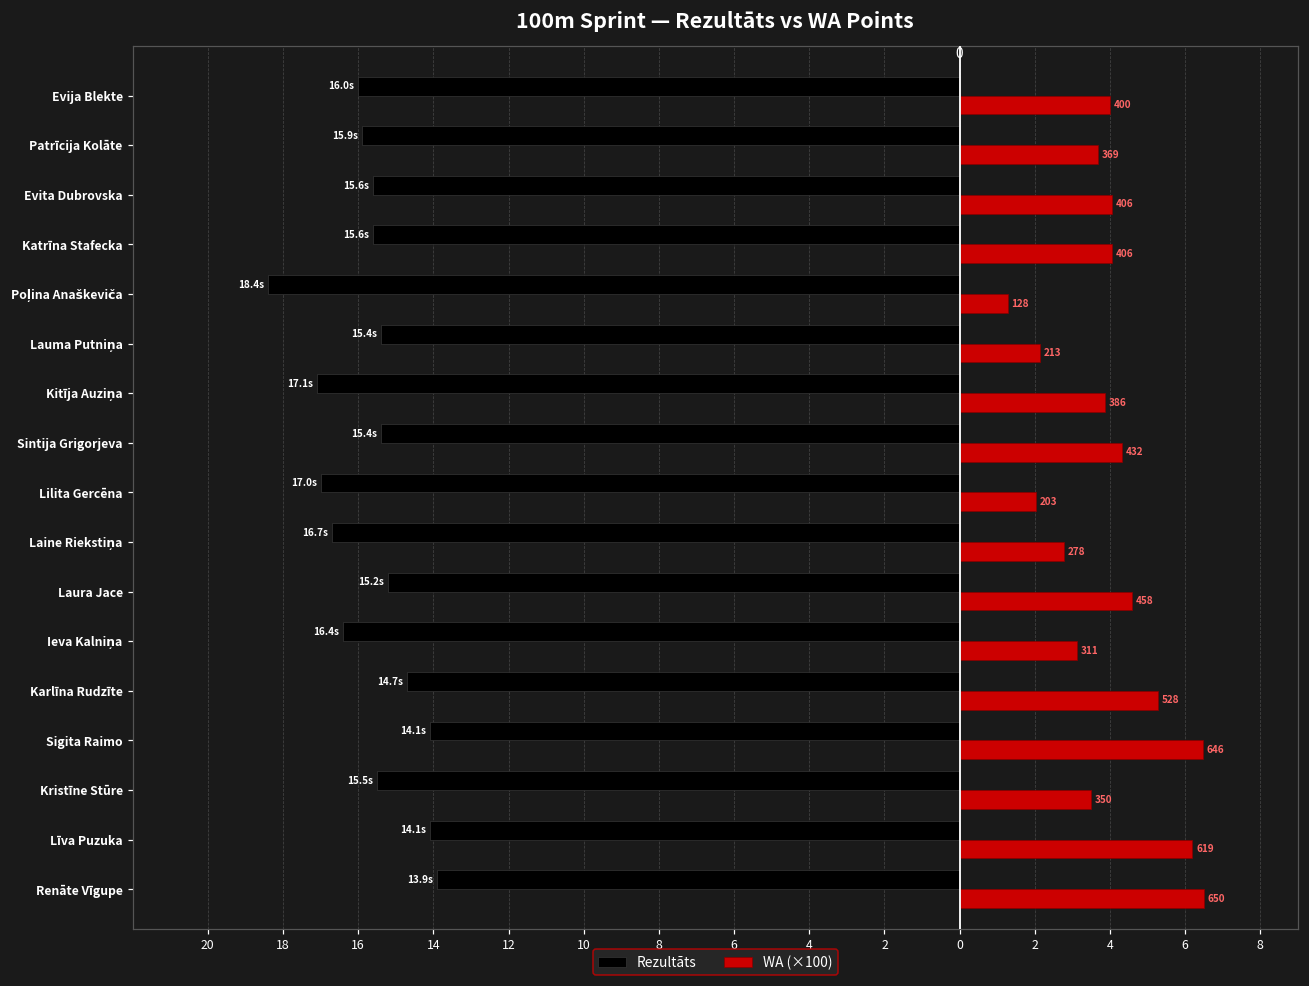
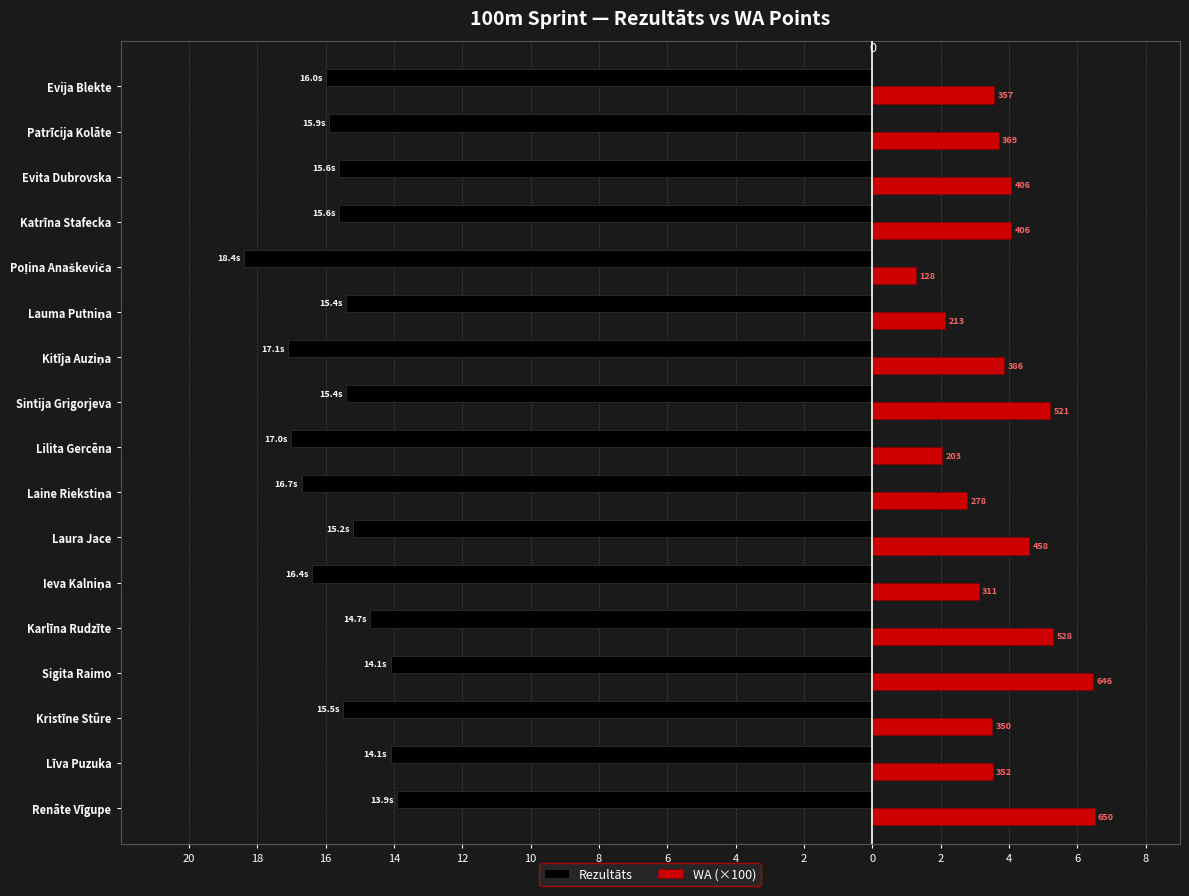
WA (×100), Evija Blekte: 400 -> 357
WA (×100), Sintija Grigorjeva: 432 -> 521
WA (×100), Līva Puzuka: 619 -> 352
